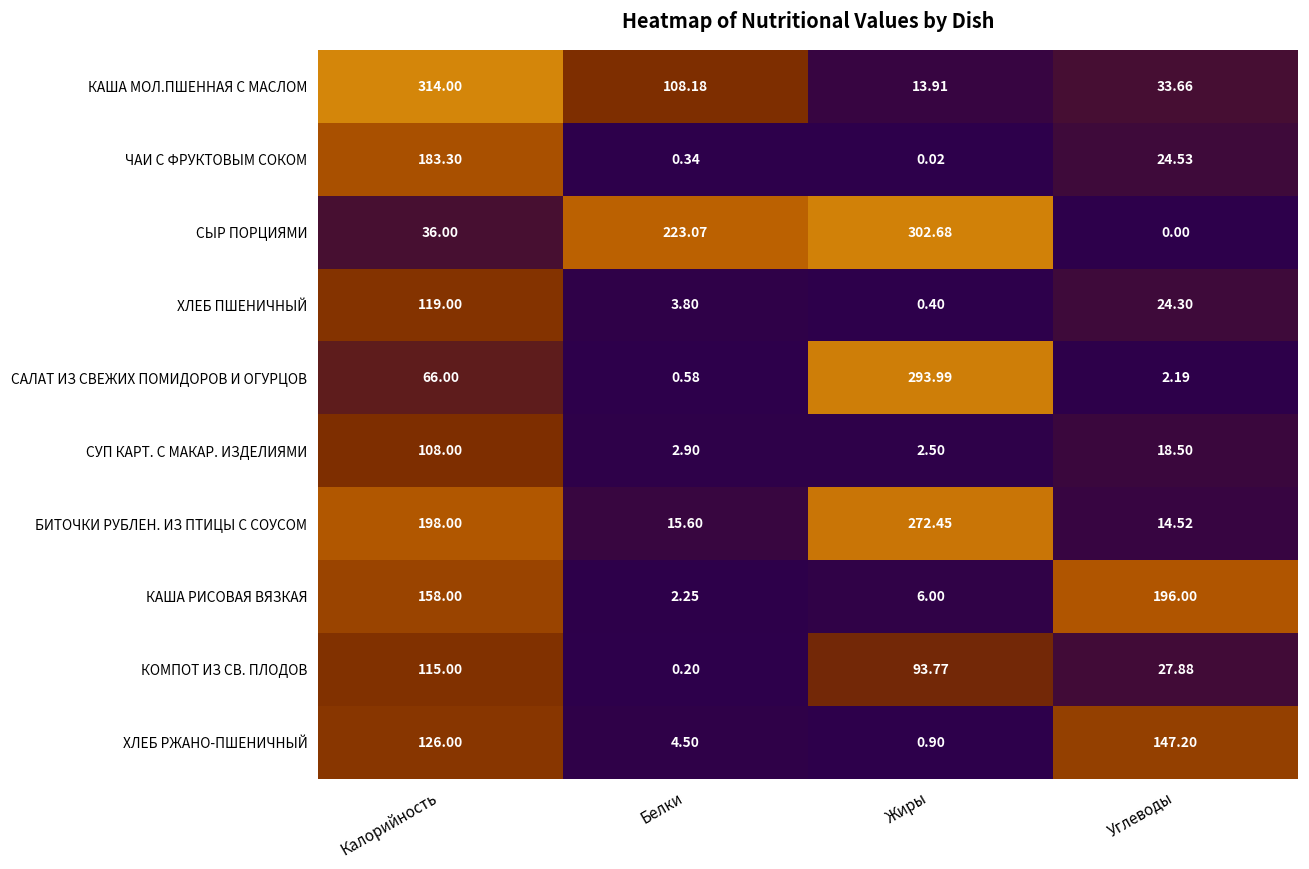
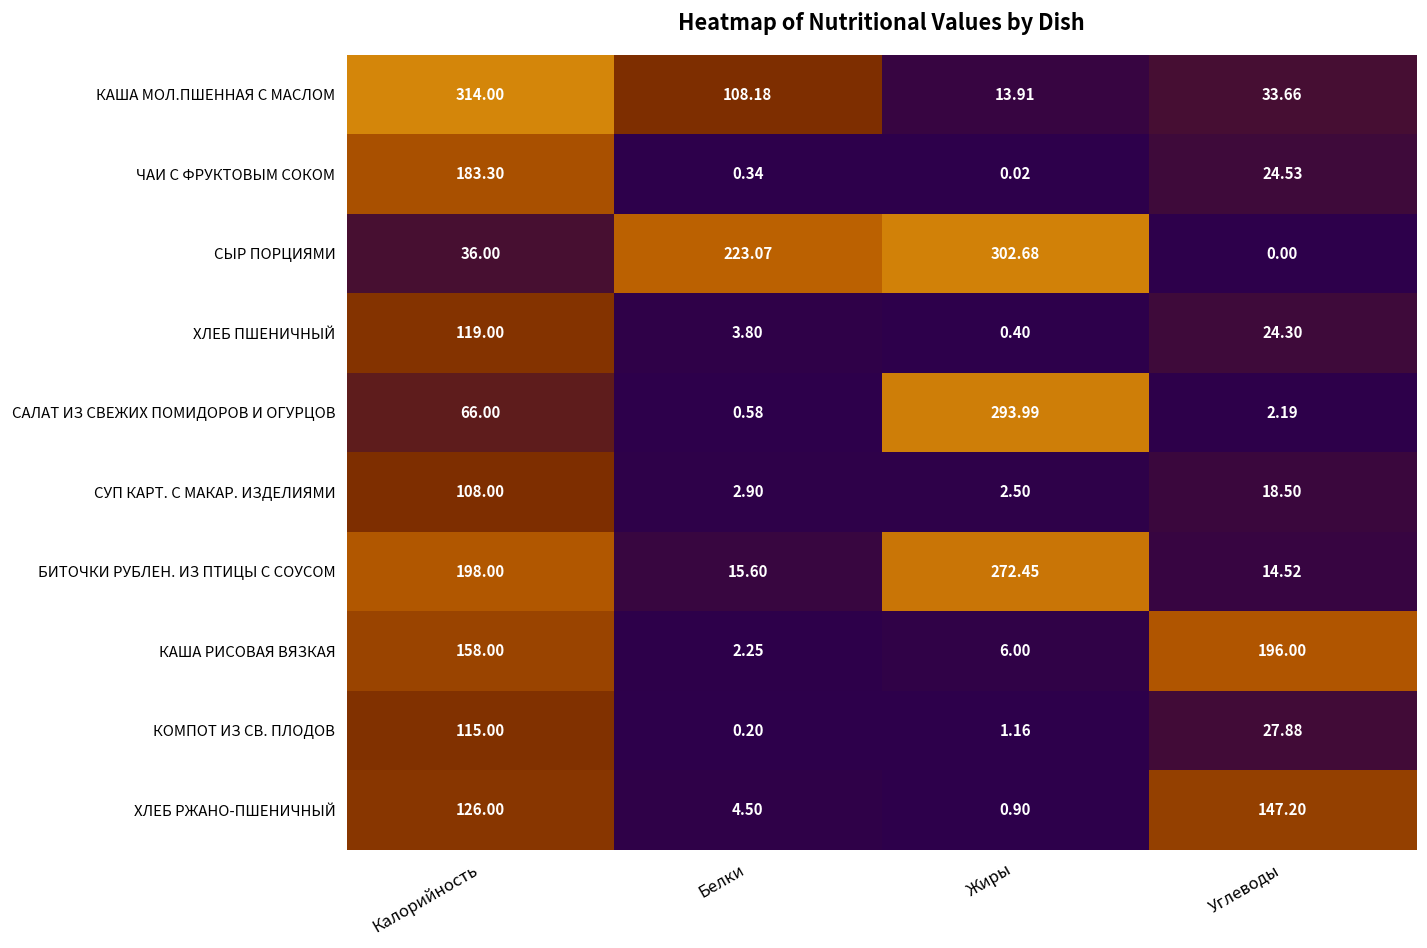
КОМПОТ ИЗ СВ. ПЛОДОВ, Жиры: 93.77 -> 1.16
